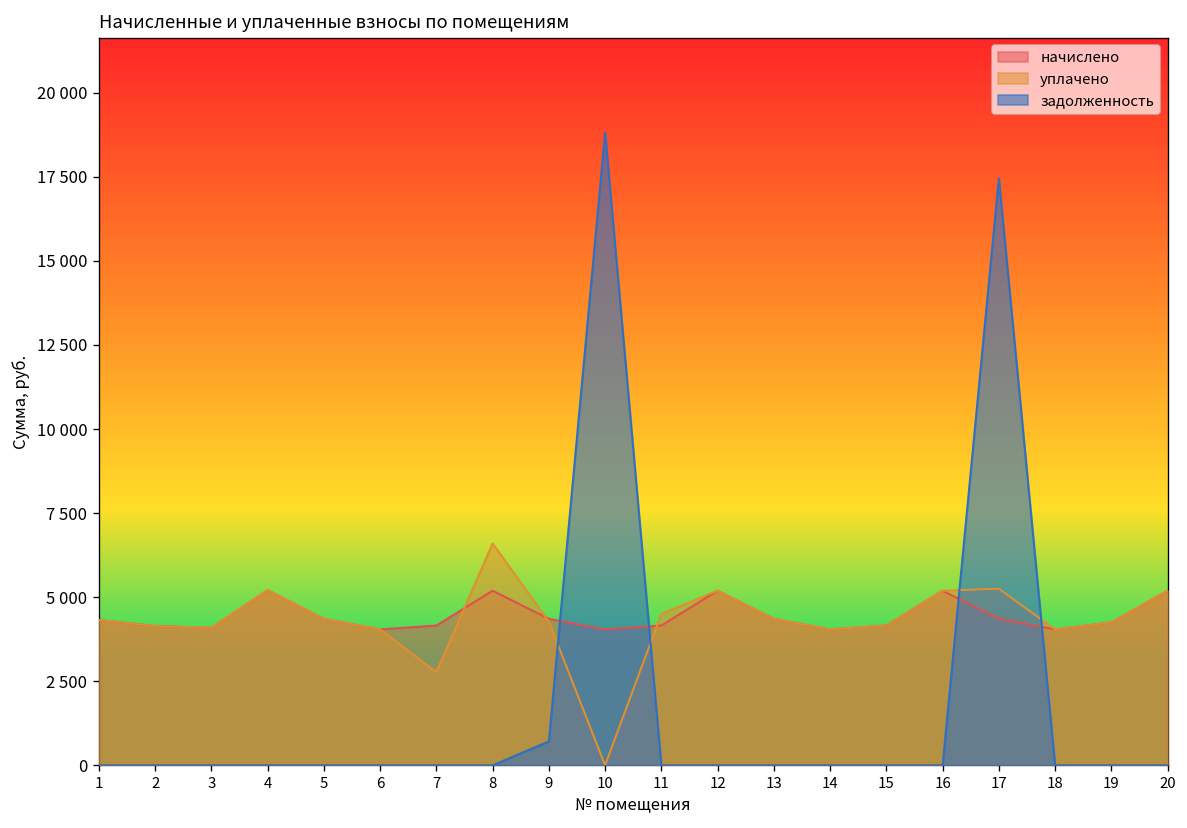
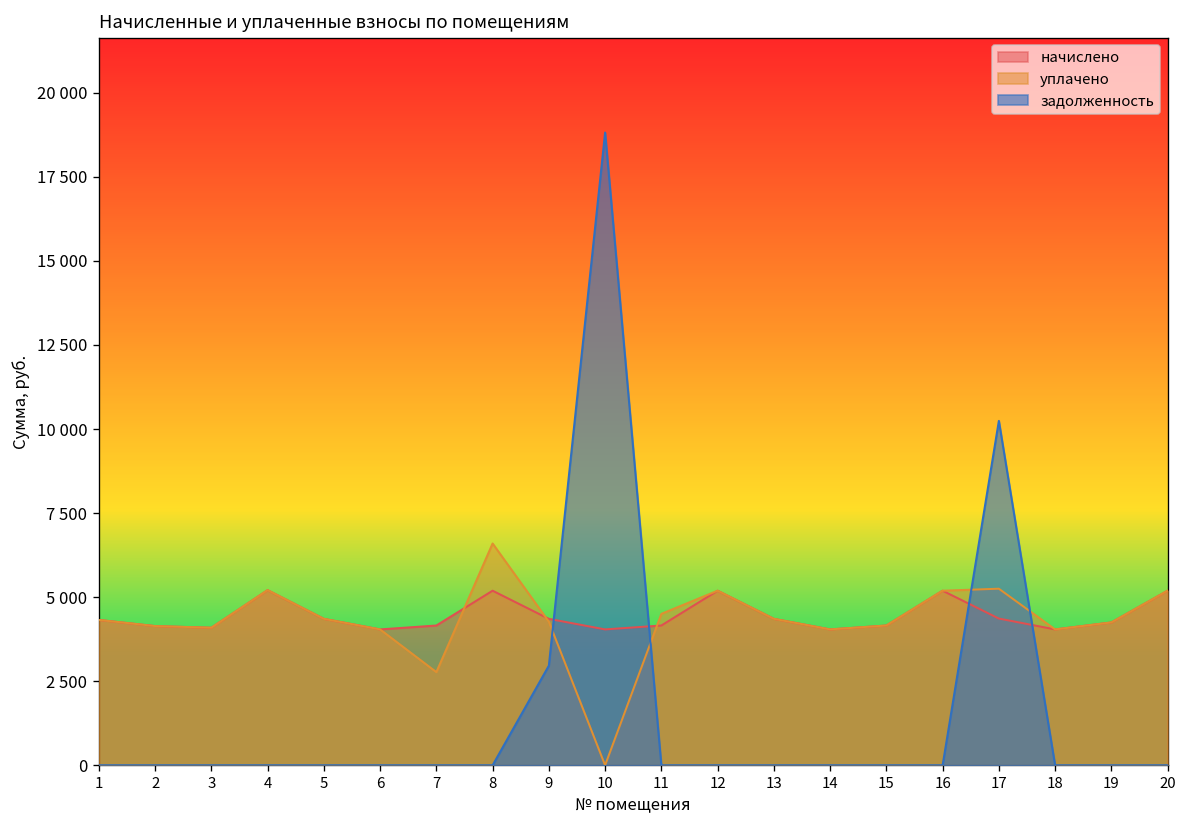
задолженность, 9: 700 -> 3000
задолженность, 17: 17500 -> 10200
